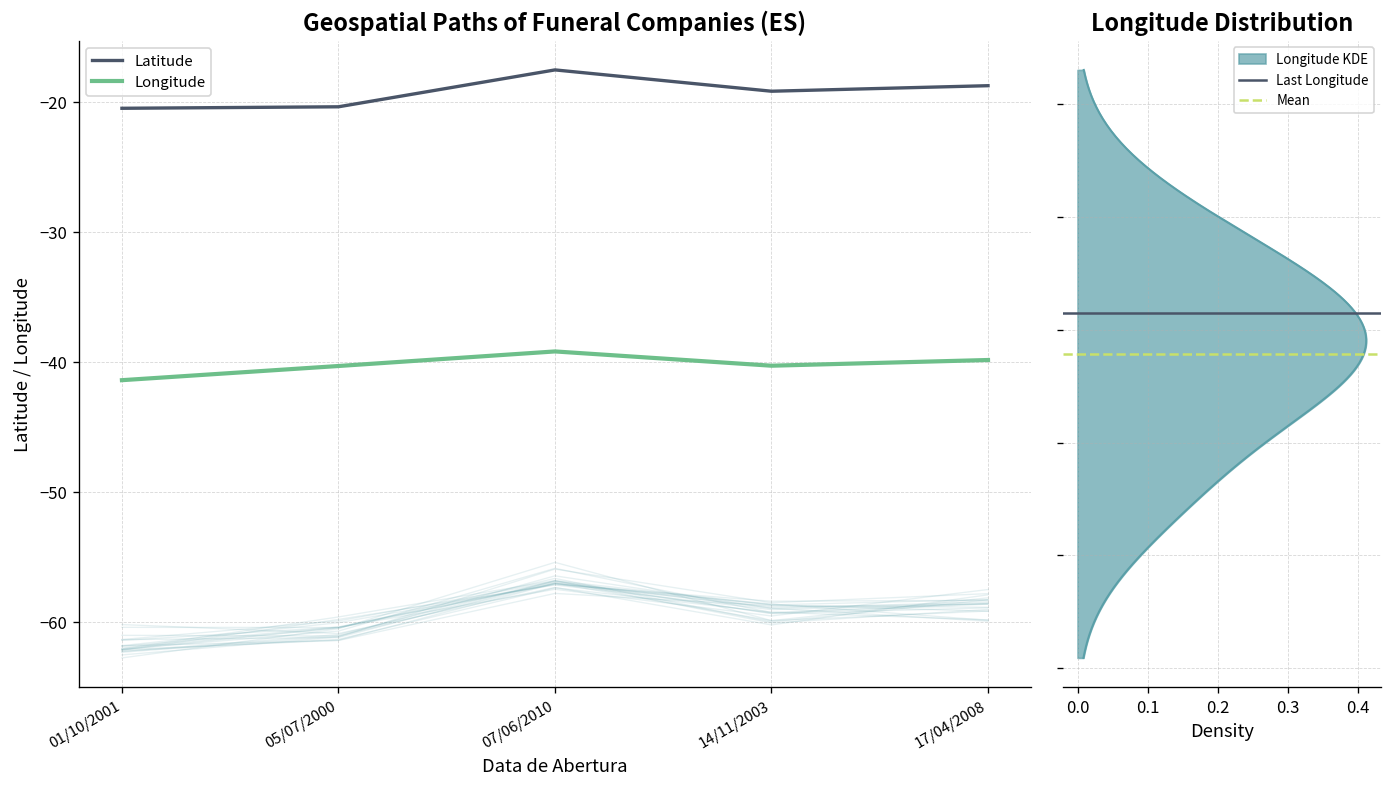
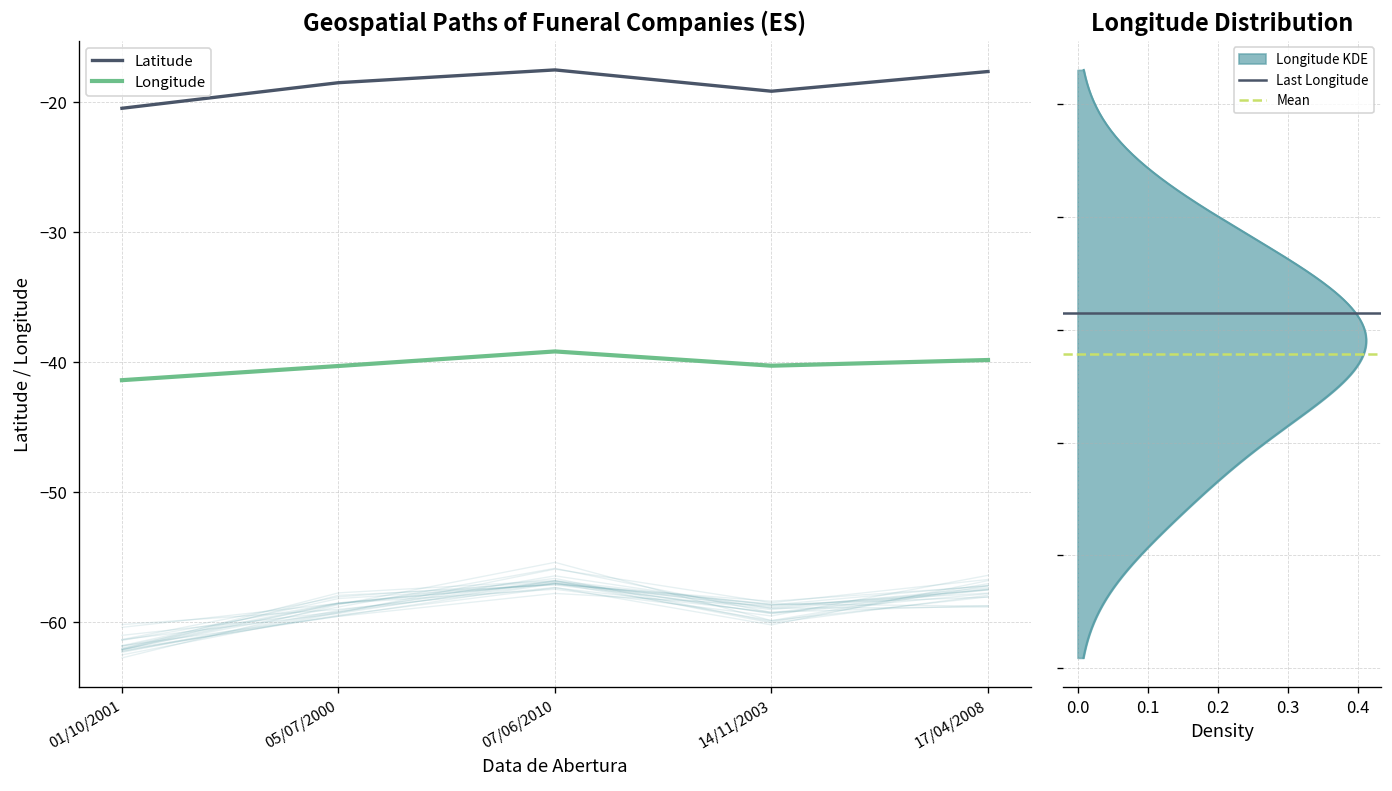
Geospatial Paths of Funeral Companies (ES), Latitude, 05/07/2000: -20.3 -> -18.5
Geospatial Paths of Funeral Companies (ES), Latitude, 17/04/2008: -18.7 -> -17.6
